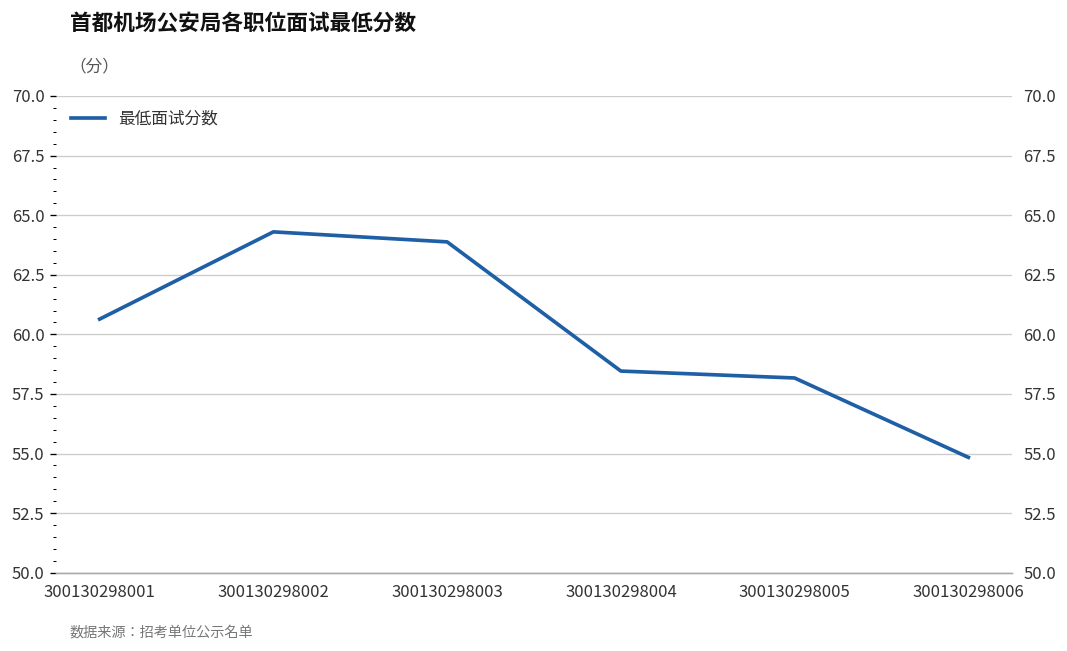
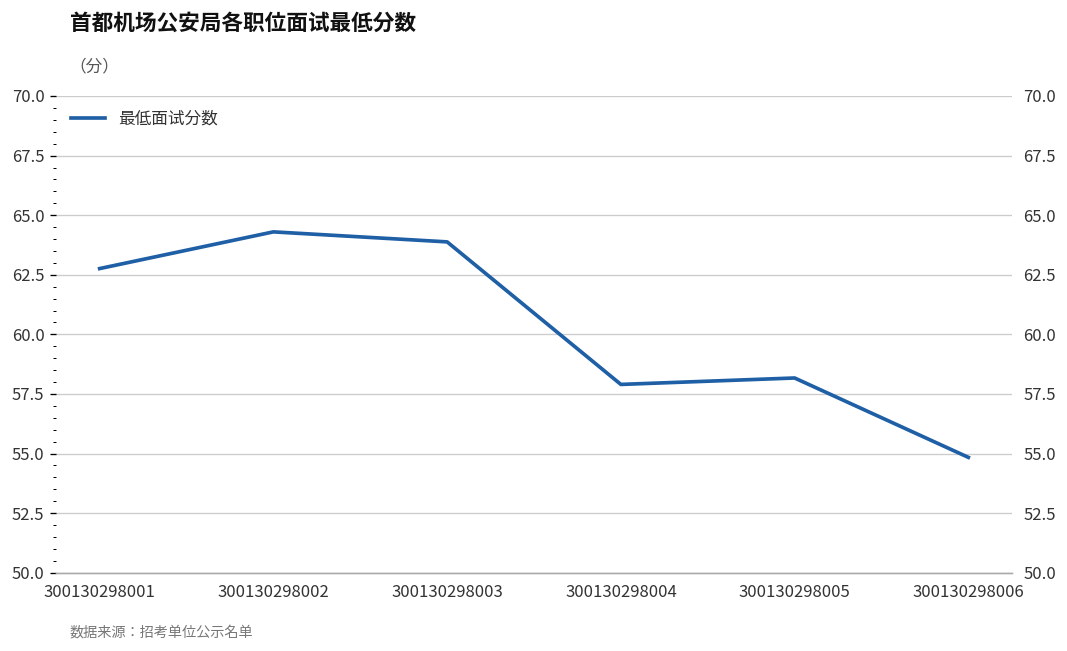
300130298001: 60.6 -> 62.8
300130298004: 58.5 -> 57.9
